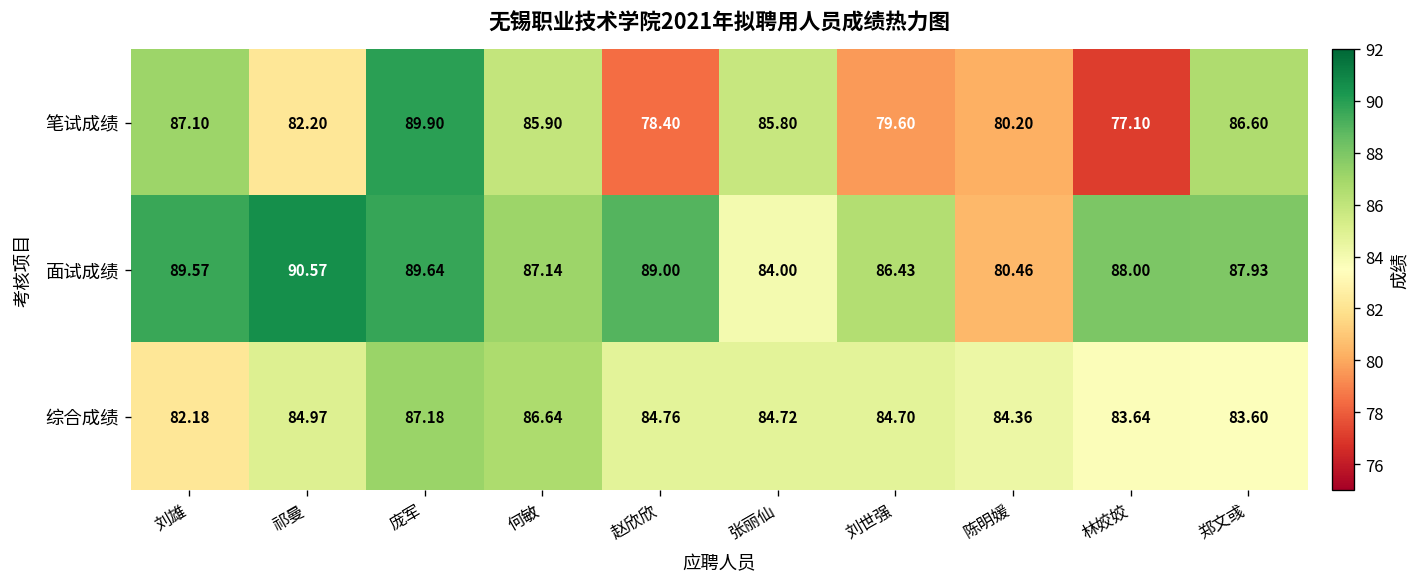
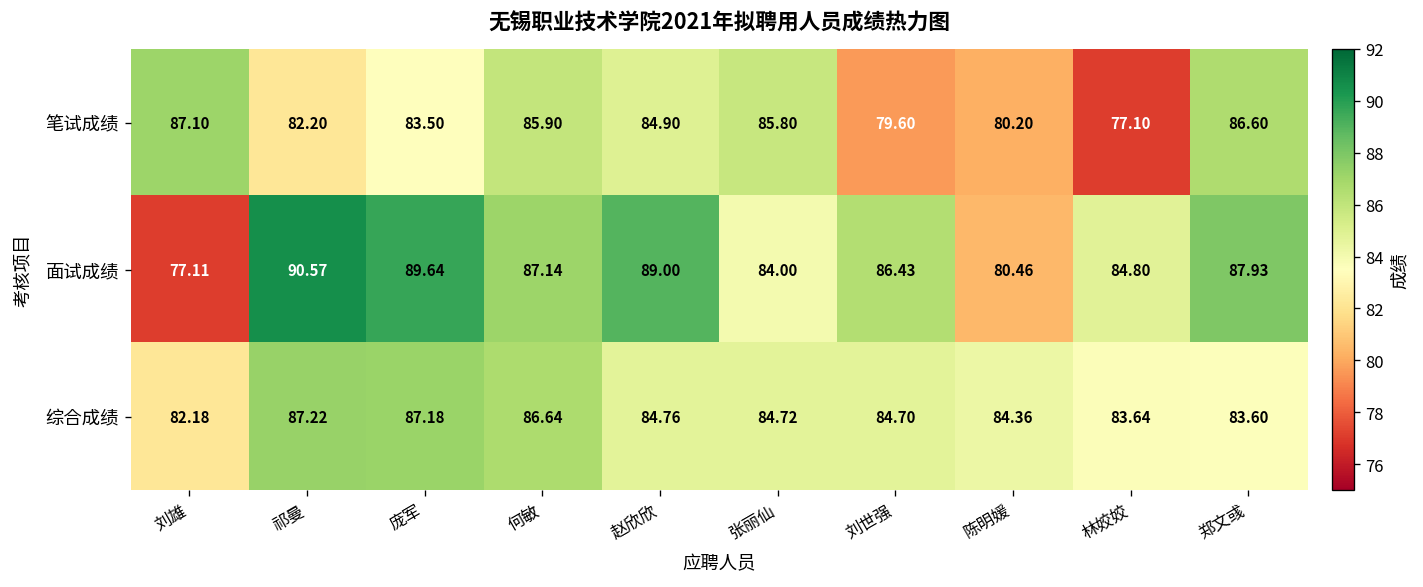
笔试成绩, 庞军: 89.90 -> 83.50
笔试成绩, 赵欣欣: 78.40 -> 84.90
面试成绩, 刘雄: 89.57 -> 77.11
面试成绩, 林姣姣: 88.00 -> 84.80
综合成绩, 祁曼: 84.97 -> 87.22
